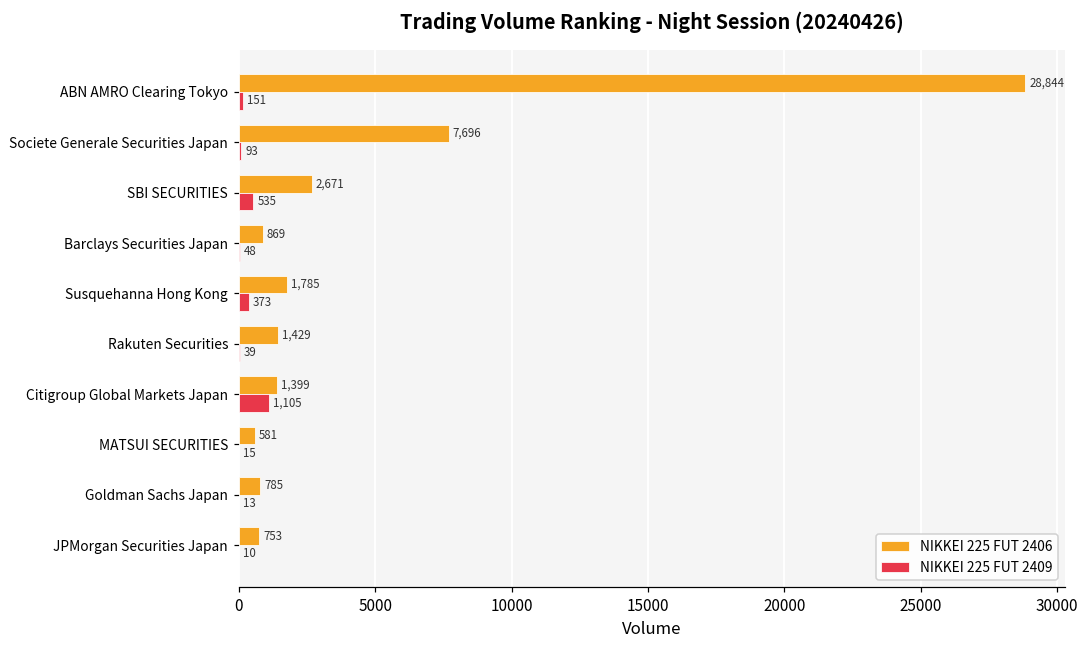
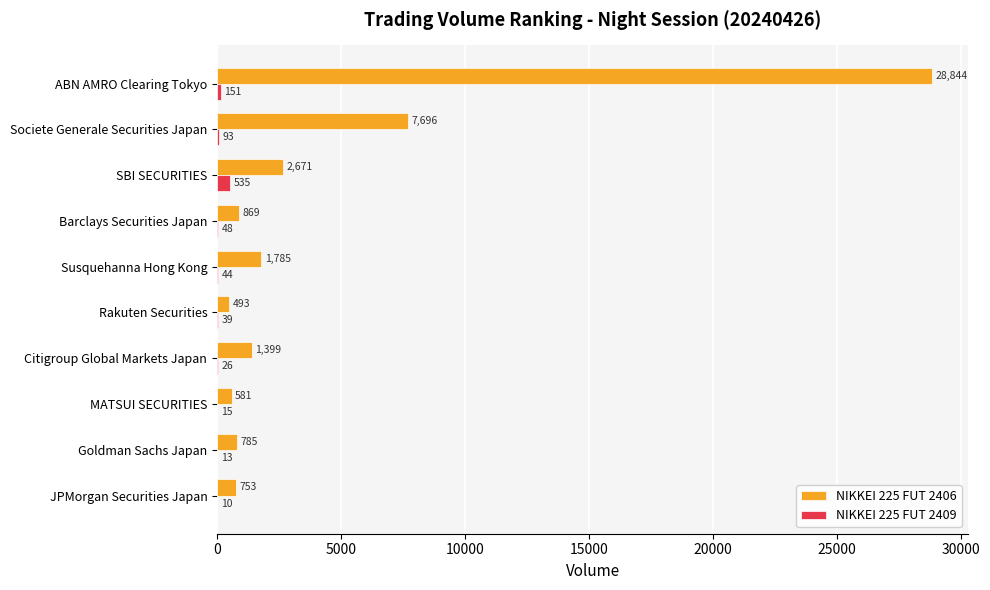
NIKKEI 225 FUT 2409, Susquehanna Hong Kong: 373 -> 44
NIKKEI 225 FUT 2406, Rakuten Securities: 1,429 -> 493
NIKKEI 225 FUT 2409, Citigroup Global Markets Japan: 1,105 -> 26
